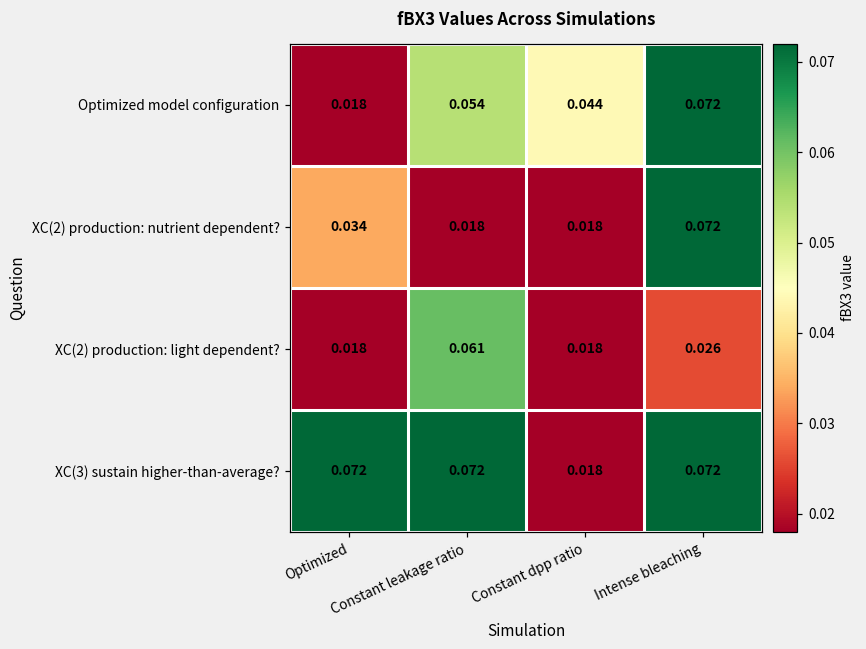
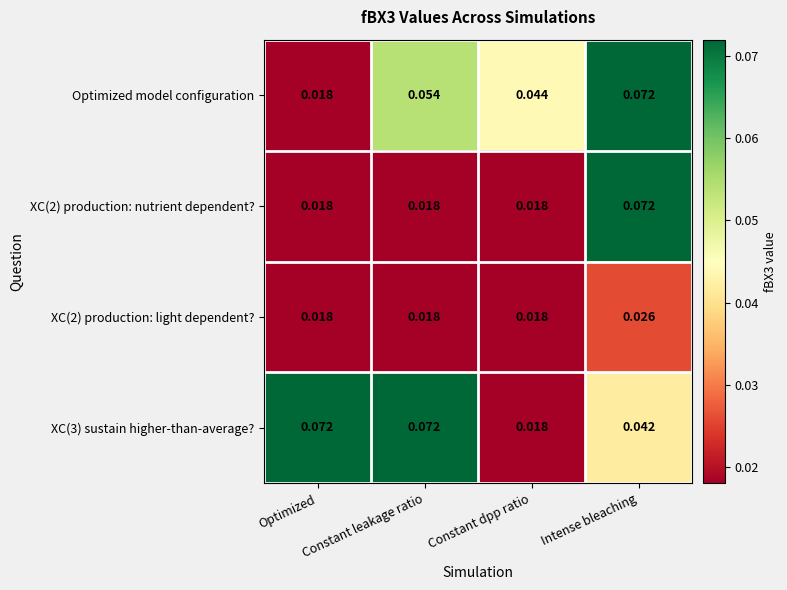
XC(2) production: nutrient dependent?, Optimized: 0.034 -> 0.018
XC(2) production: light dependent?, Constant leakage ratio: 0.061 -> 0.018
XC(3) sustain higher-than-average?, Intense bleaching: 0.072 -> 0.042
